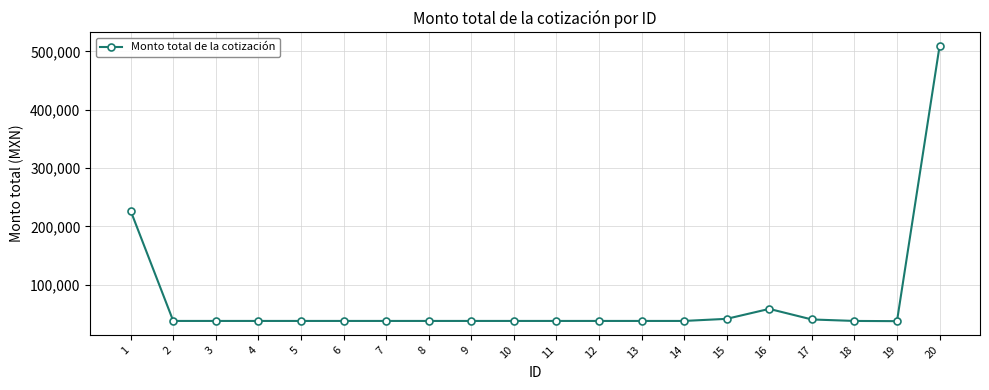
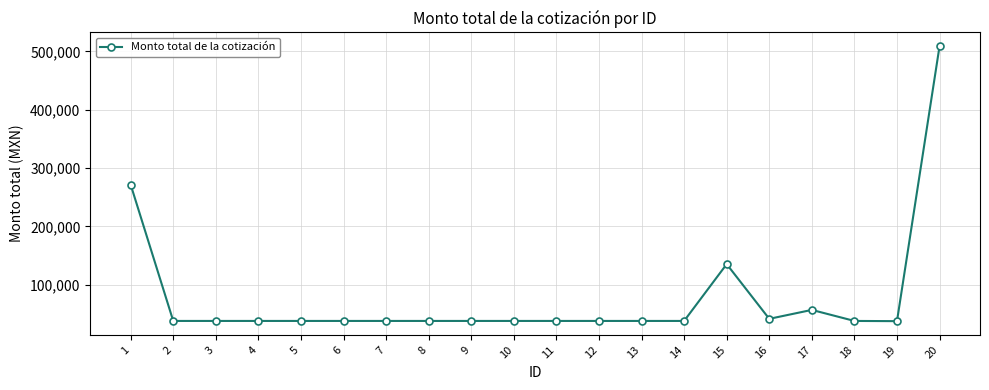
1: 230,000 -> 270,000
15: 40,000 -> 140,000
16: 60,000 -> 40,000
17: 40,000 -> 60,000
